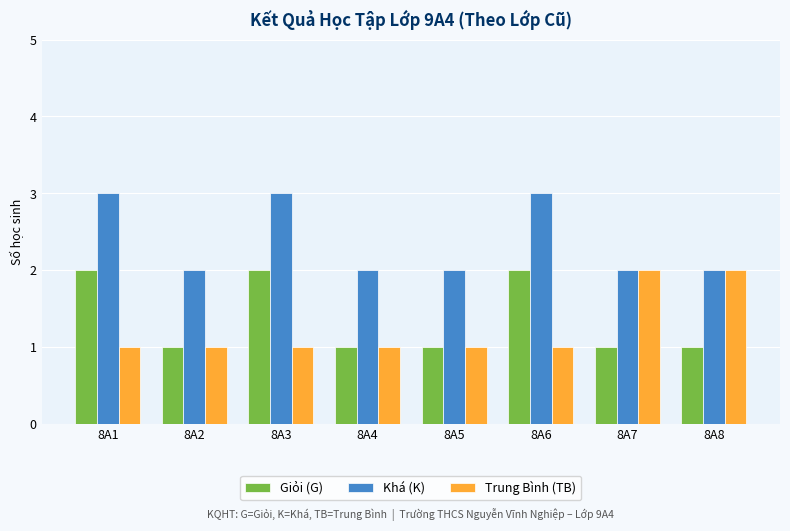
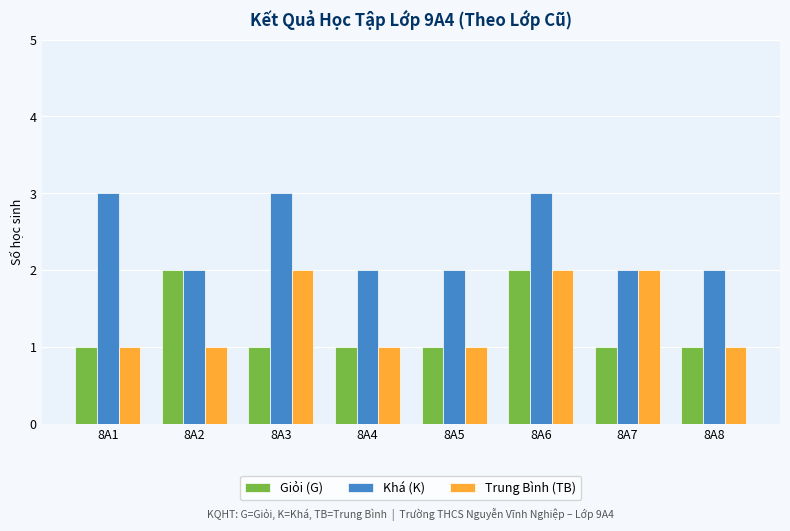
Giỏi (G), 8A1: 2 -> 1
Giỏi (G), 8A2: 1 -> 2
Giỏi (G), 8A3: 2 -> 1
Trung Bình (TB), 8A3: 1 -> 2
Trung Bình (TB), 8A6: 1 -> 2
Trung Bình (TB), 8A8: 2 -> 1
